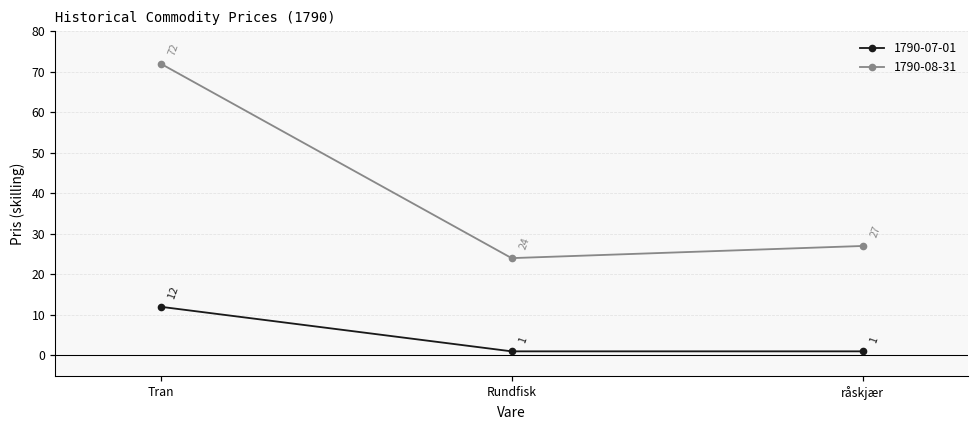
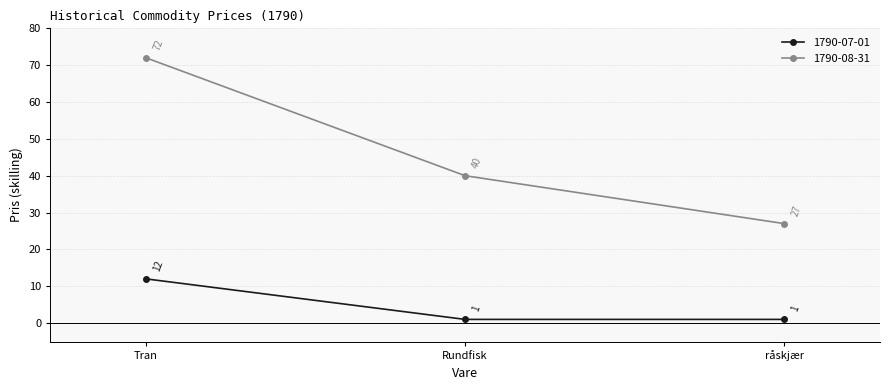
1790-08-31, Rundfisk: 24 -> 40
